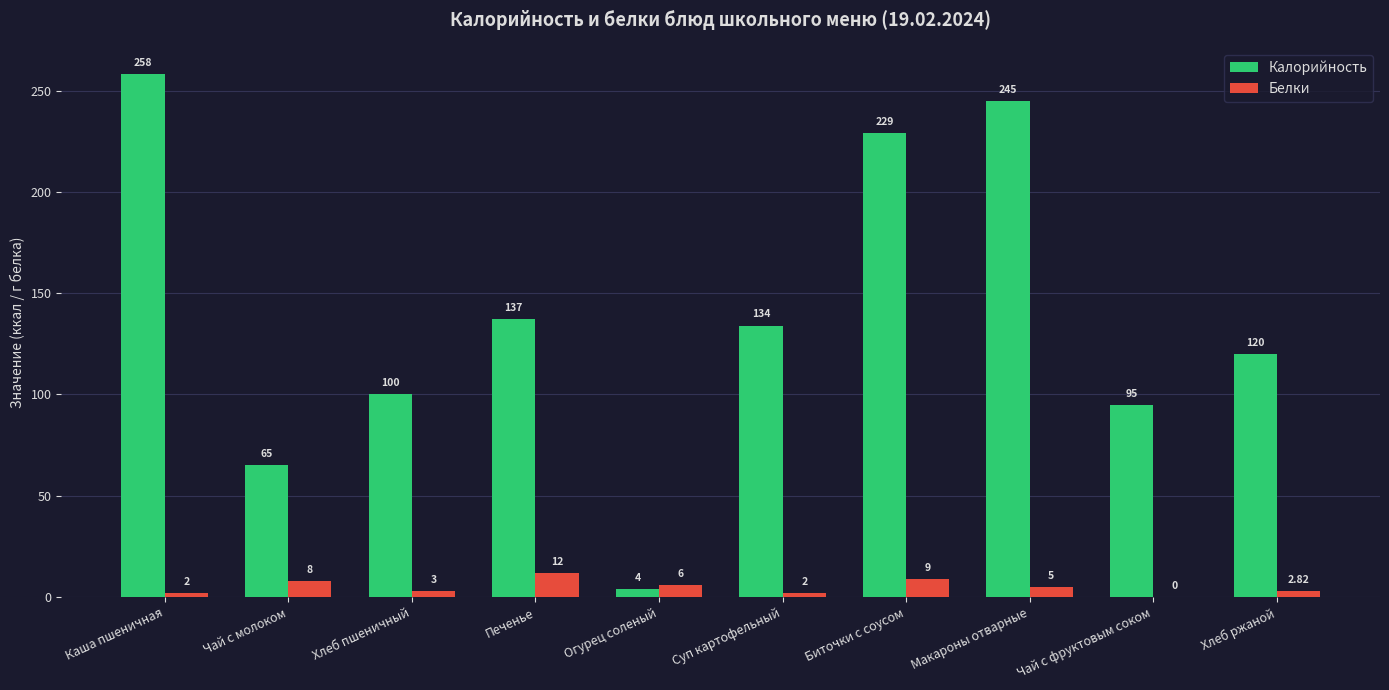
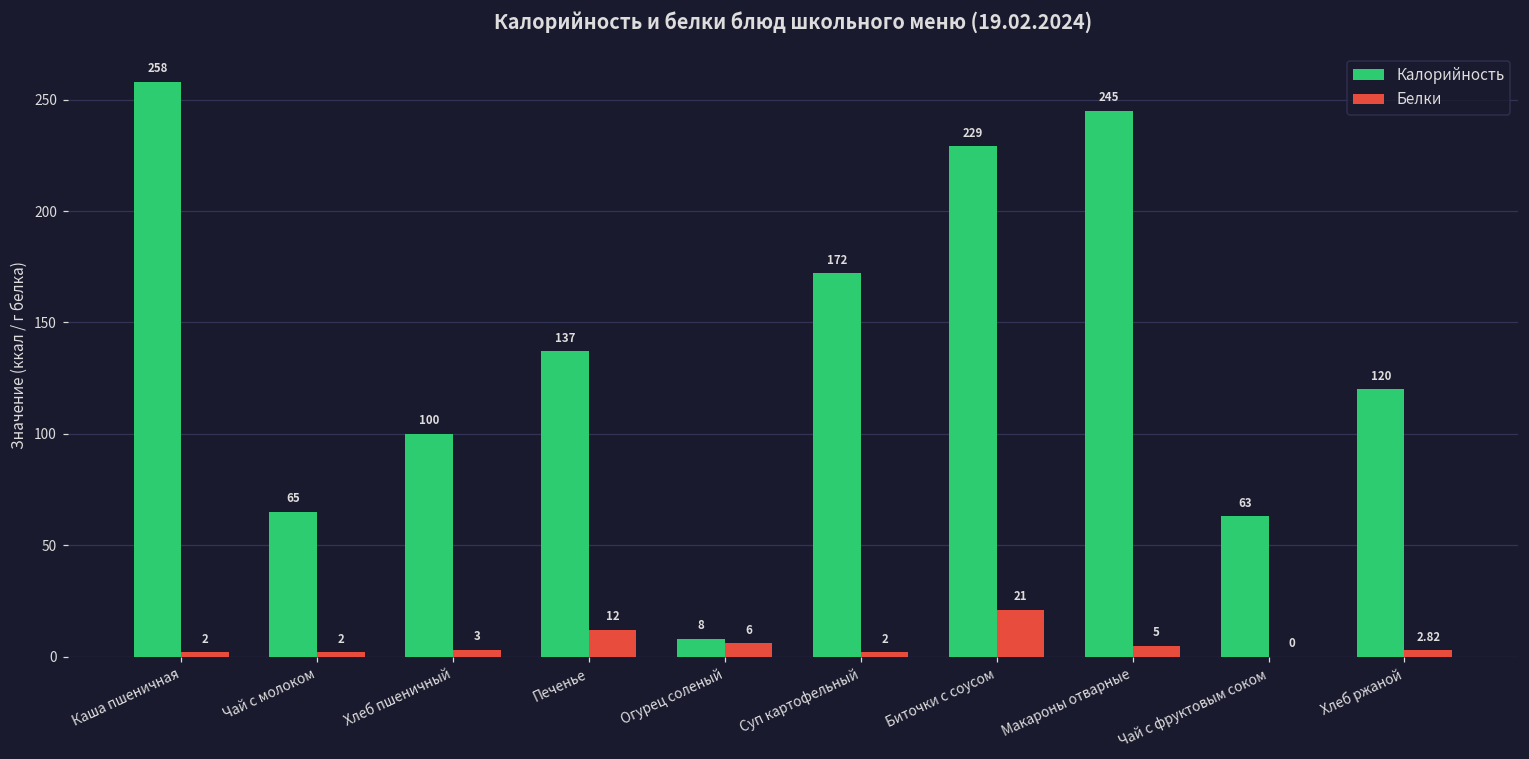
Белки, Чай с молоком: 8 -> 2
Калорийность, Огурец соленый: 4 -> 8
Калорийность, Суп картофельный: 134 -> 172
Белки, Биточки с соусом: 9 -> 21
Калорийность, Чай с фруктовым соком: 95 -> 63
